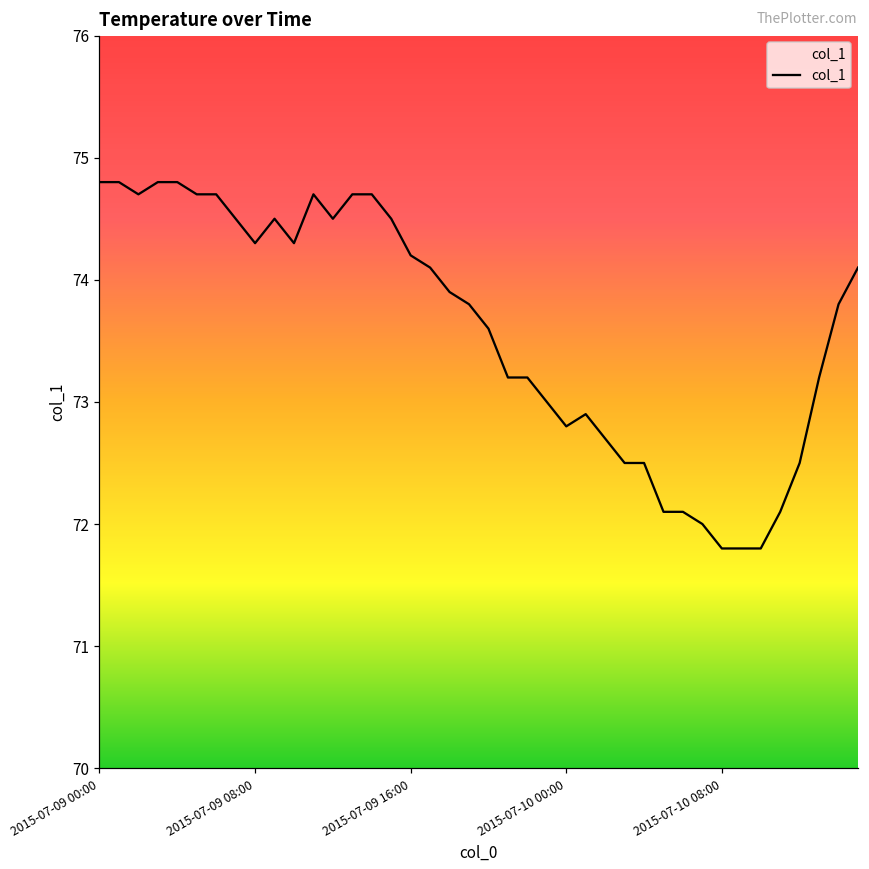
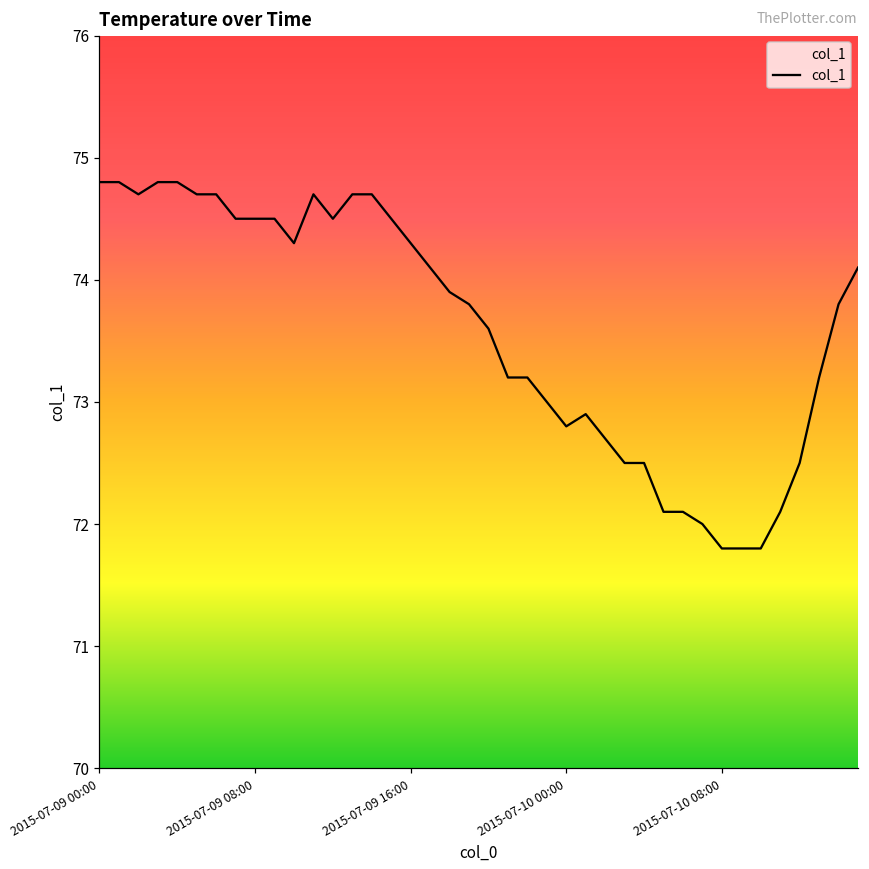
2015-07-09 08:00: 74.3 -> 74.5
2015-07-09 16:00: 74.2 -> 74.3
